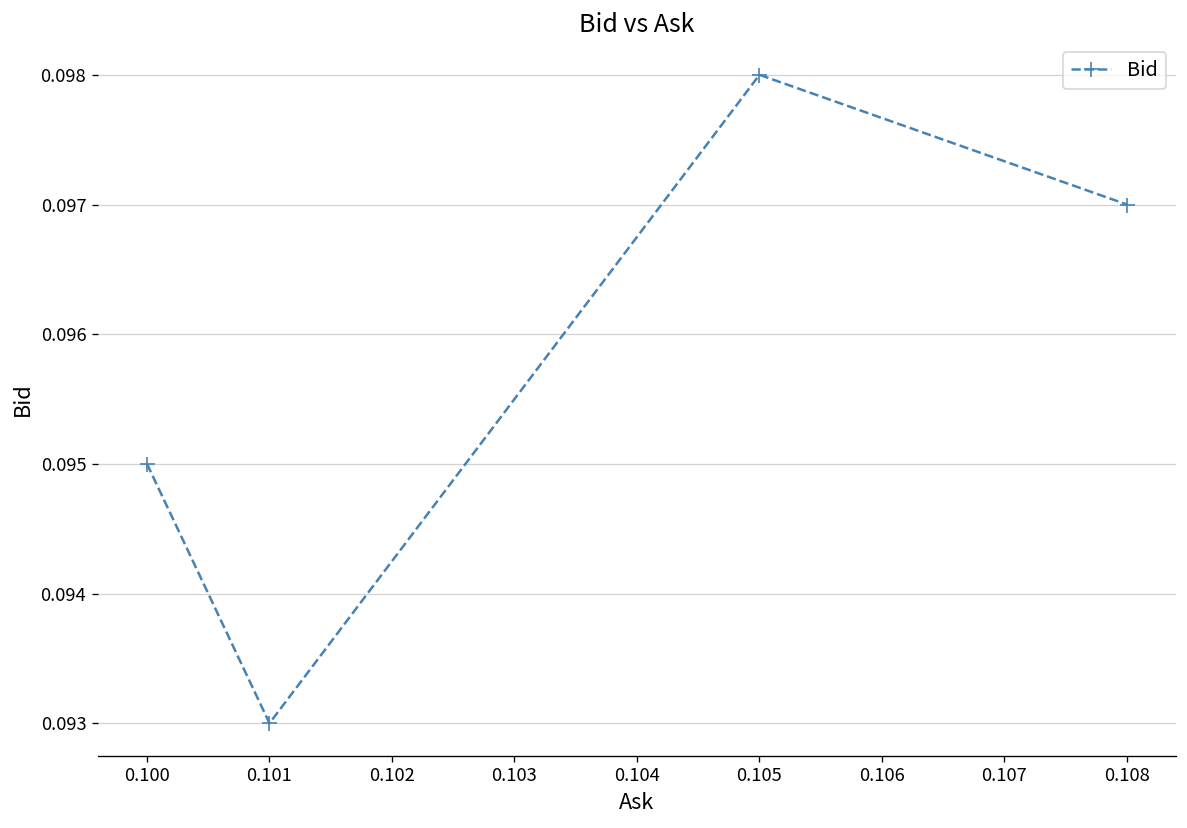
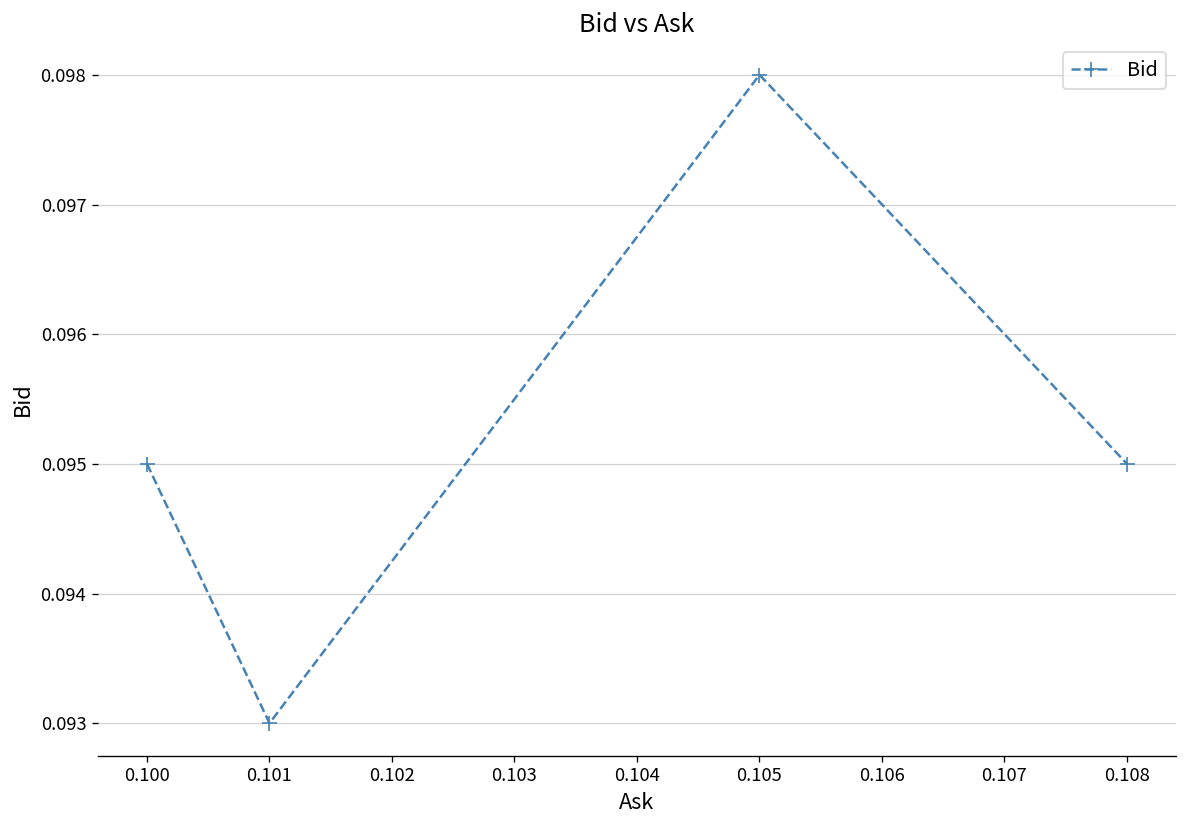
0.108: 0.097 -> 0.095
